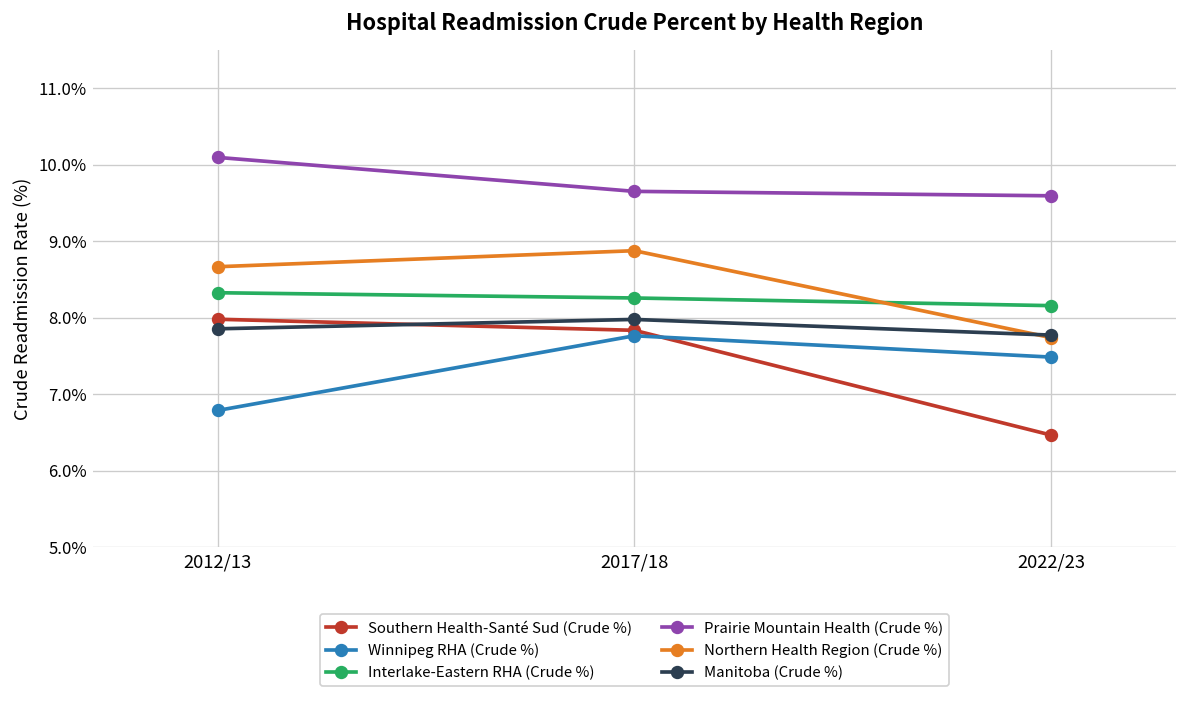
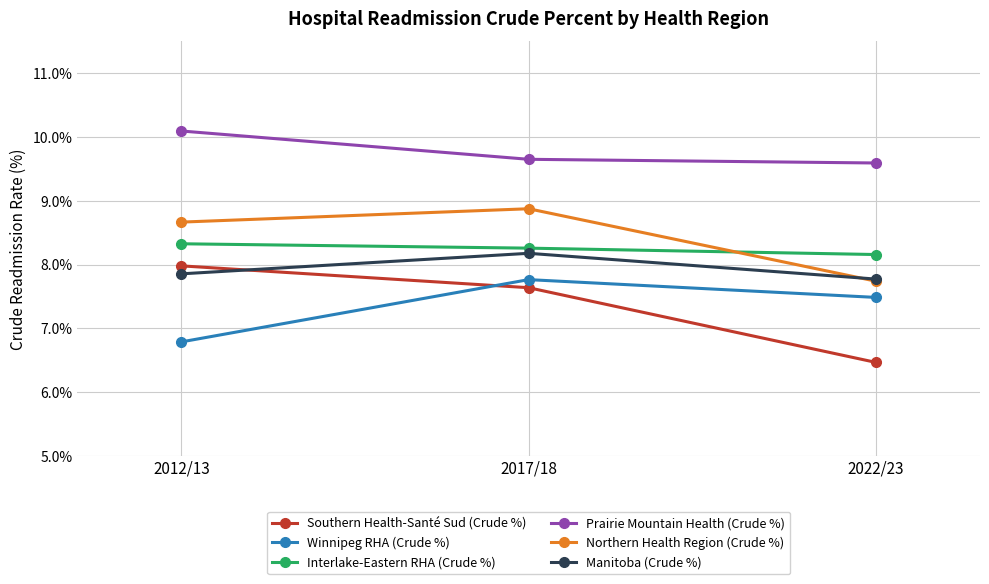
Southern Health-Santé Sud (Crude %), 2017/18: 7.8% -> 7.6%
Manitoba (Crude %), 2017/18: 8.0% -> 8.2%
